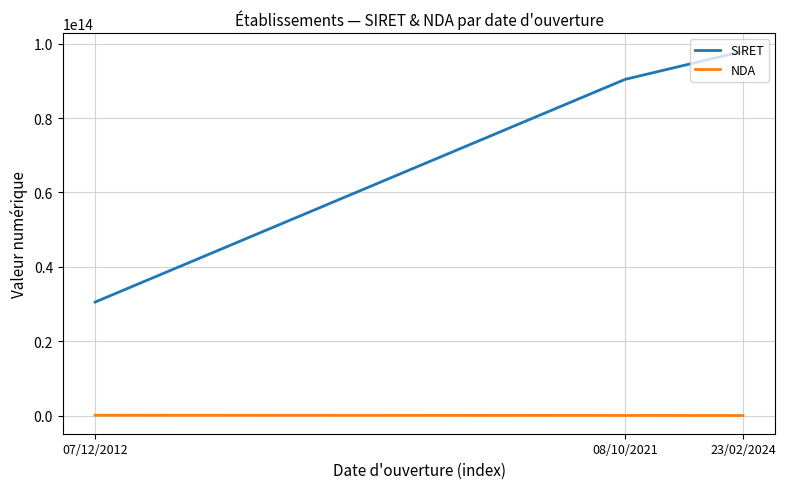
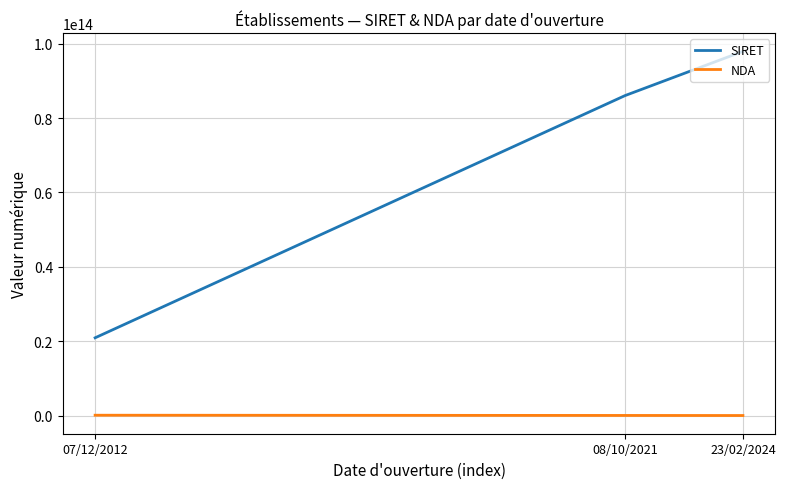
SIRET, 07/12/2012: 31000000000000 -> 21000000000000
SIRET, 08/10/2021: 90000000000000 -> 86000000000000
